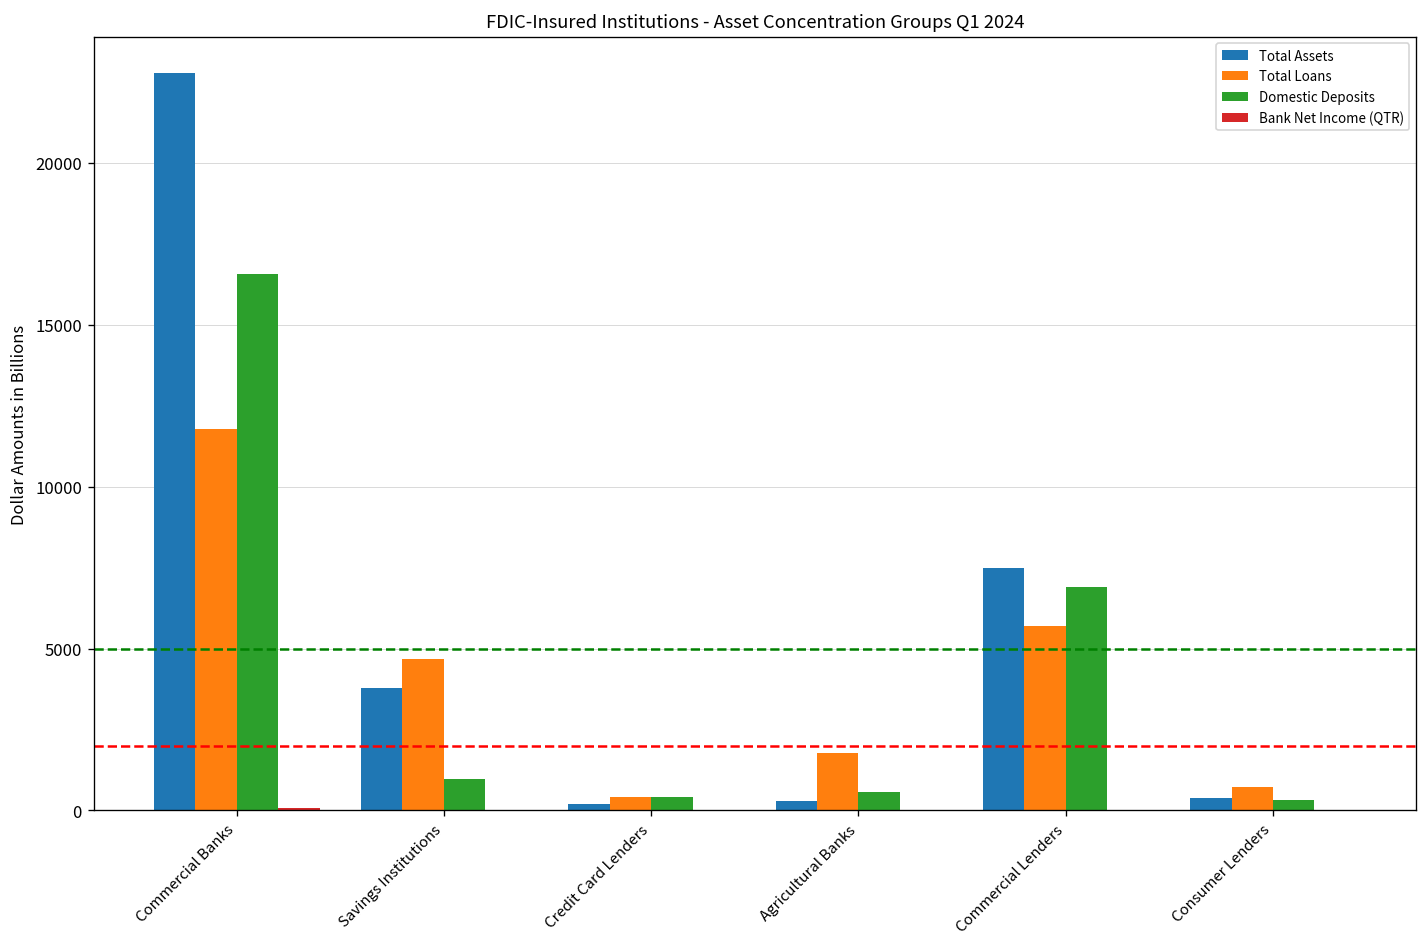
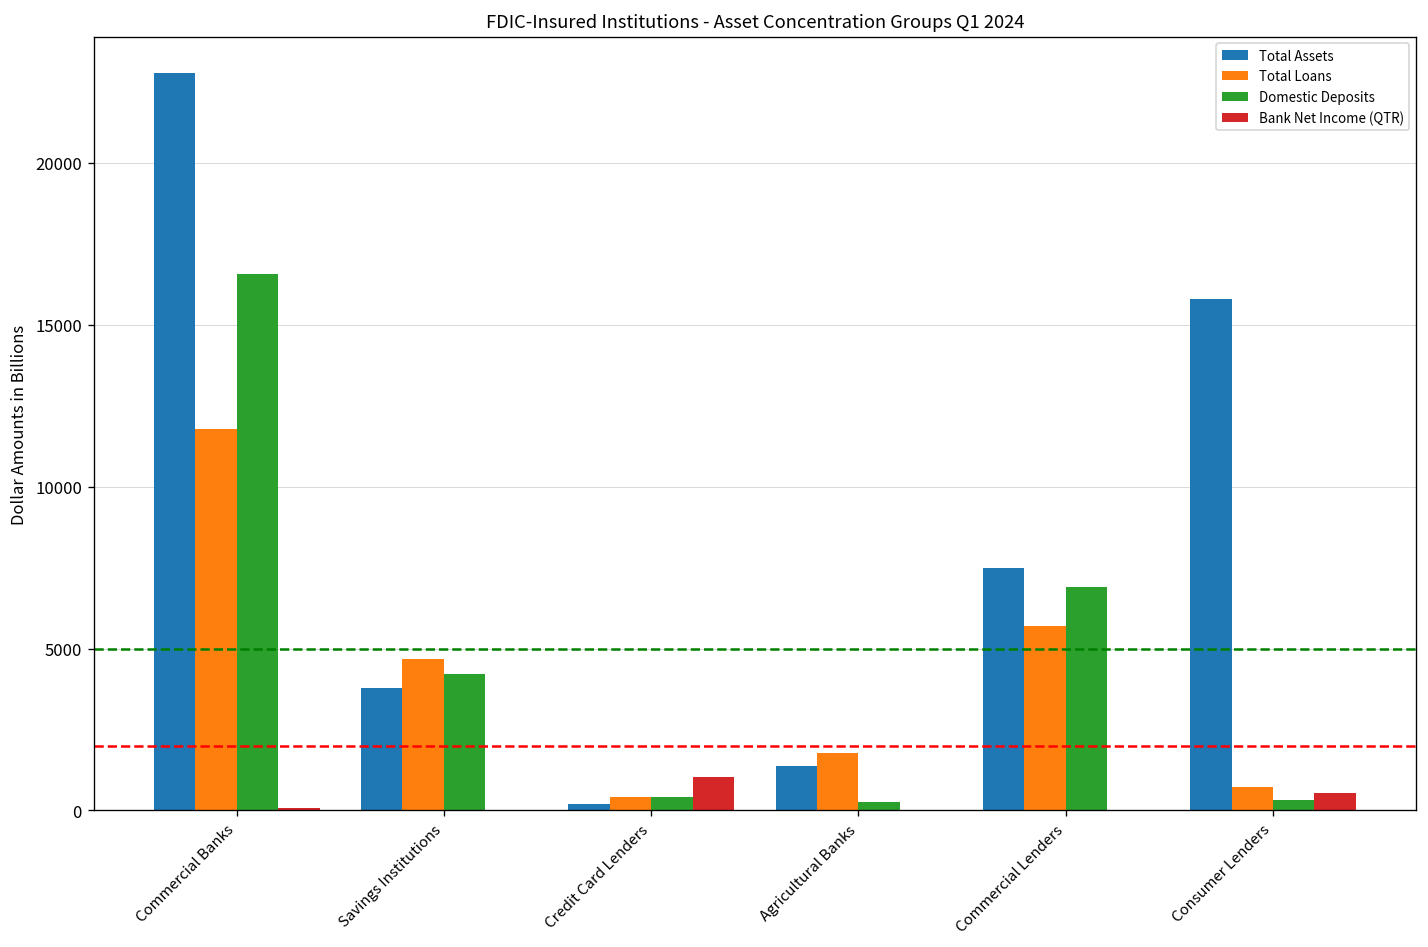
Domestic Deposits, Savings Institutions: 1000 -> 4200
Bank Net Income (QTR), Credit Card Lenders: 0 -> 1000
Total Assets, Agricultural Banks: 300 -> 1400
Domestic Deposits, Agricultural Banks: 600 -> 200
Total Assets, Consumer Lenders: 400 -> 15800
Bank Net Income (QTR), Consumer Lenders: 0 -> 500
